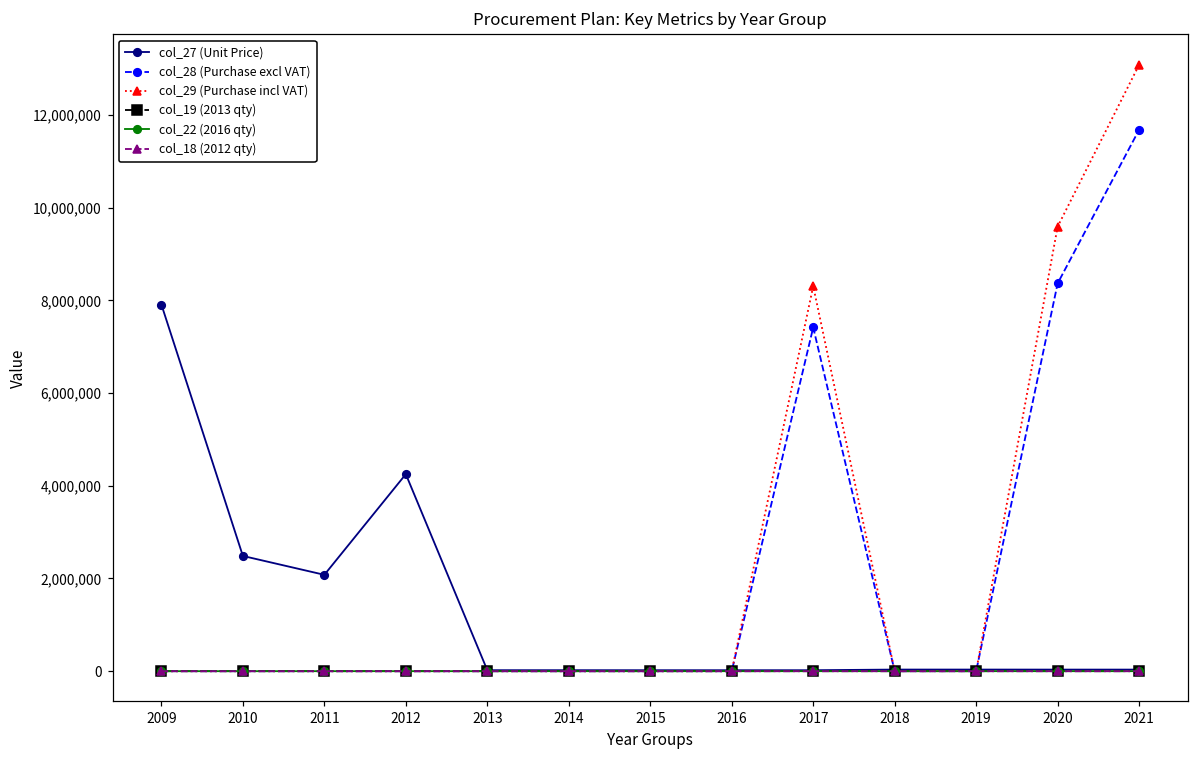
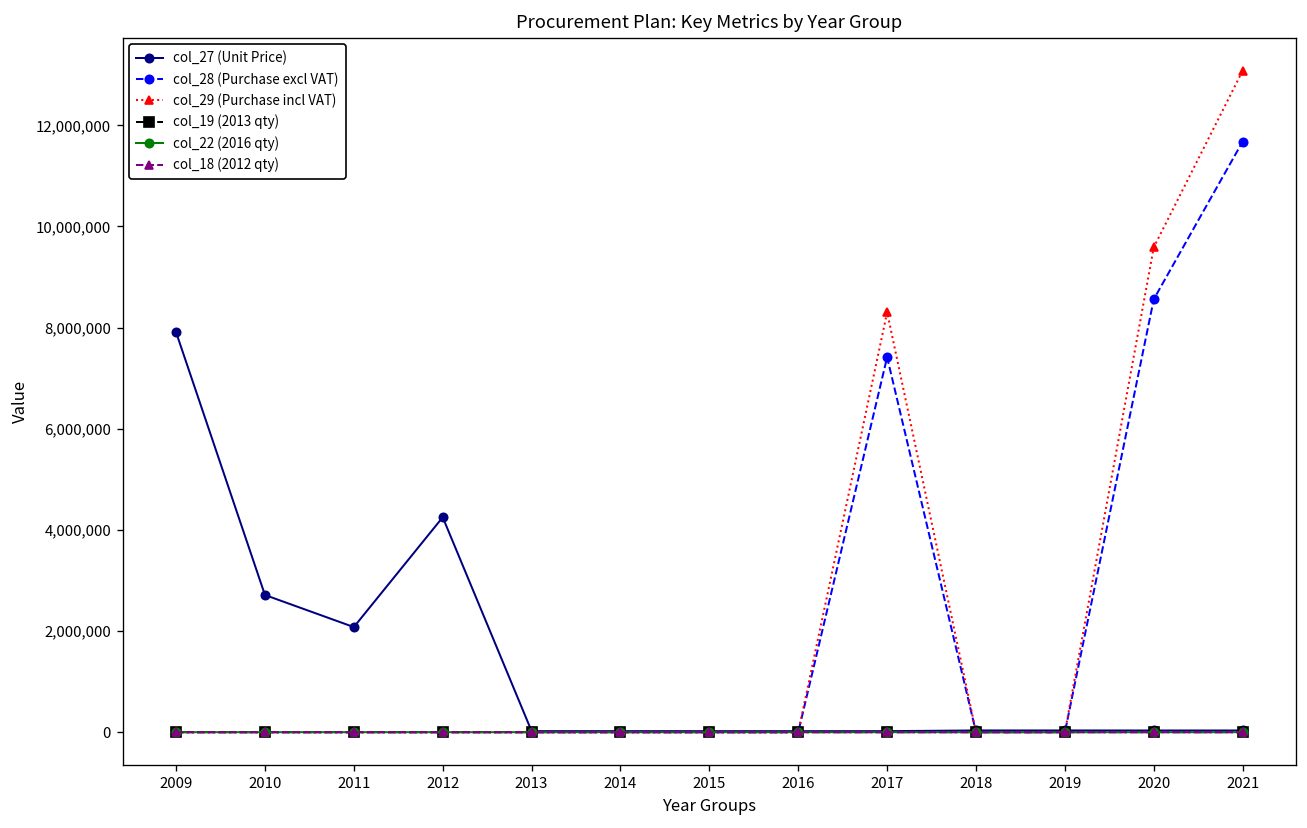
col_27 (Unit Price), 2010: 2,500,000 -> 2,700,000
col_28 (Purchase excl VAT), 2020: 8,400,000 -> 8,600,000
